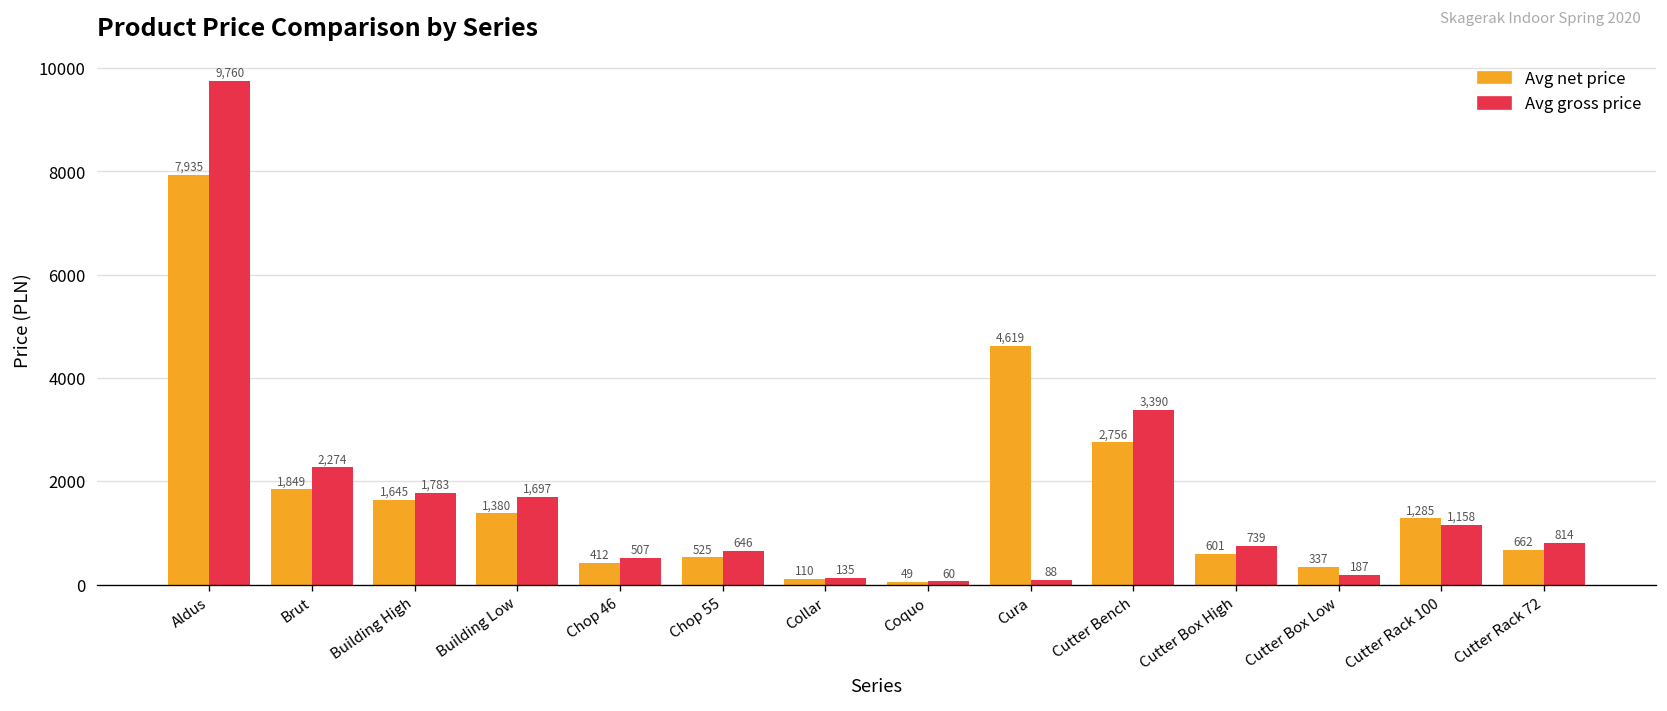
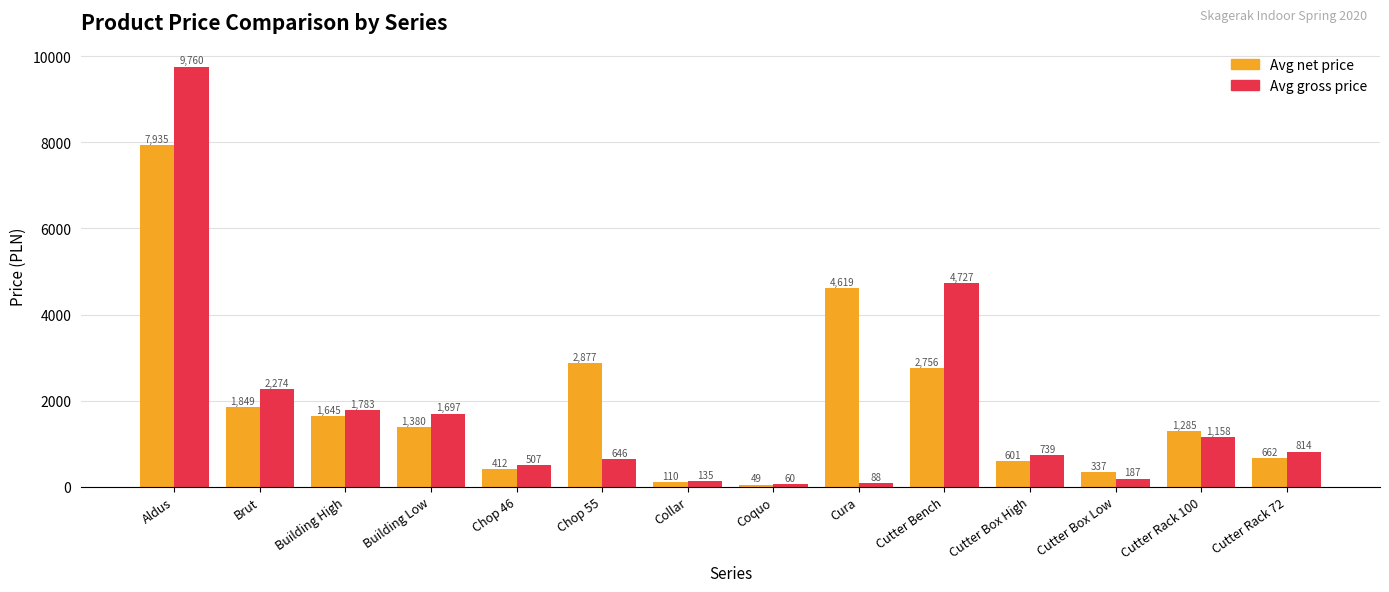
Avg net price, Chop 55: 525 -> 2,877
Avg gross price, Cutter Bench: 3,390 -> 4,727
